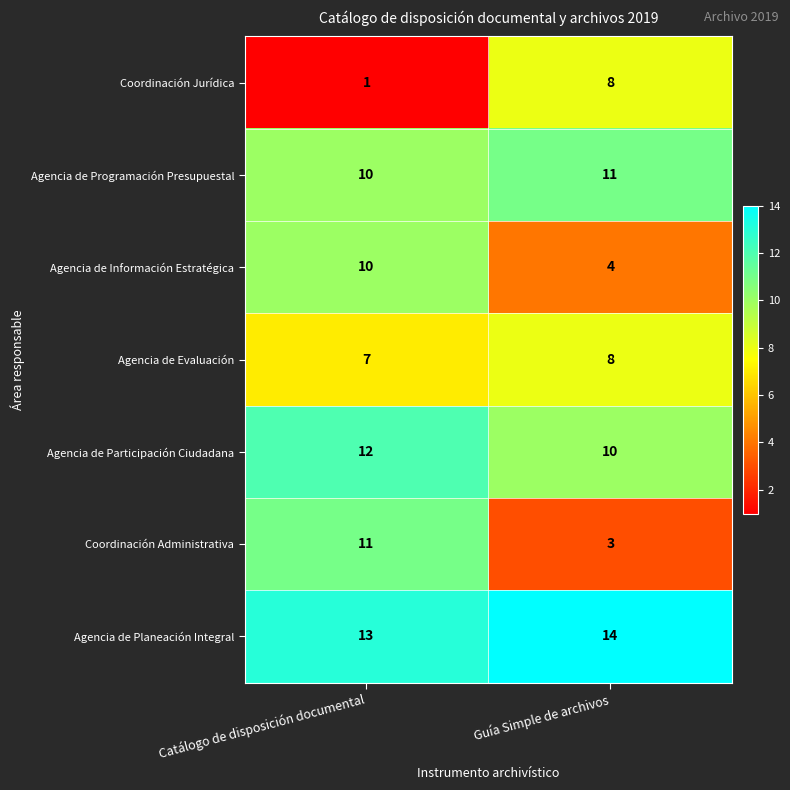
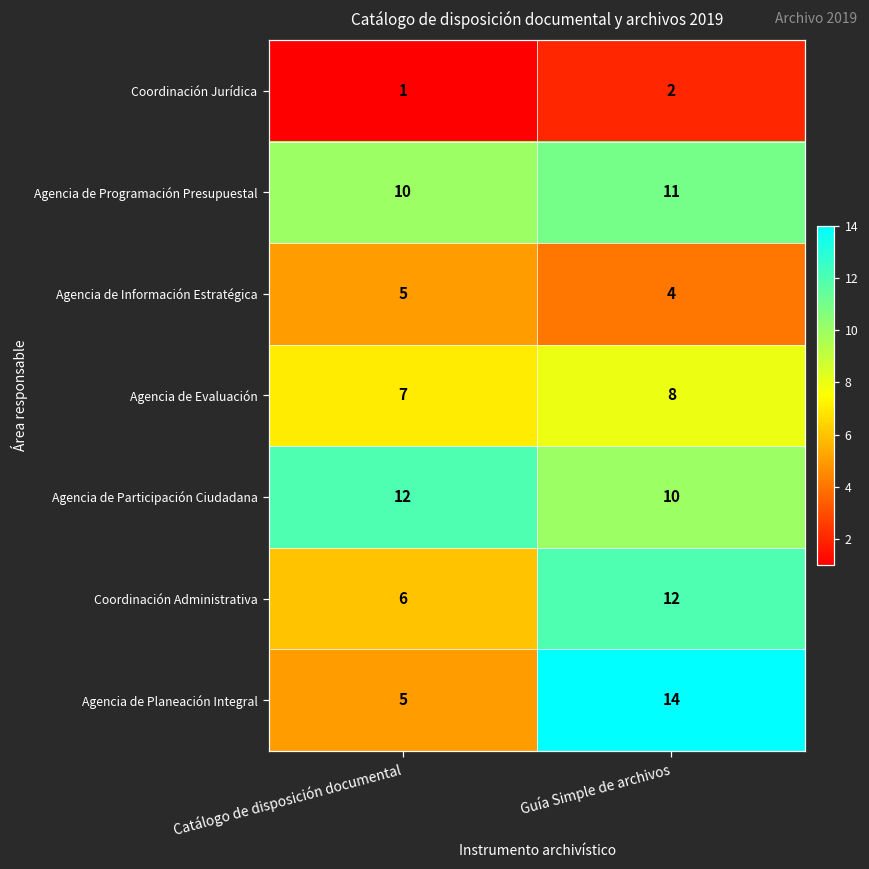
Coordinación Jurídica, Guía Simple de archivos: 8 -> 2
Agencia de Información Estratégica, Catálogo de disposición documental: 10 -> 5
Coordinación Administrativa, Catálogo de disposición documental: 11 -> 6
Coordinación Administrativa, Guía Simple de archivos: 3 -> 12
Agencia de Planeación Integral, Catálogo de disposición documental: 13 -> 5
